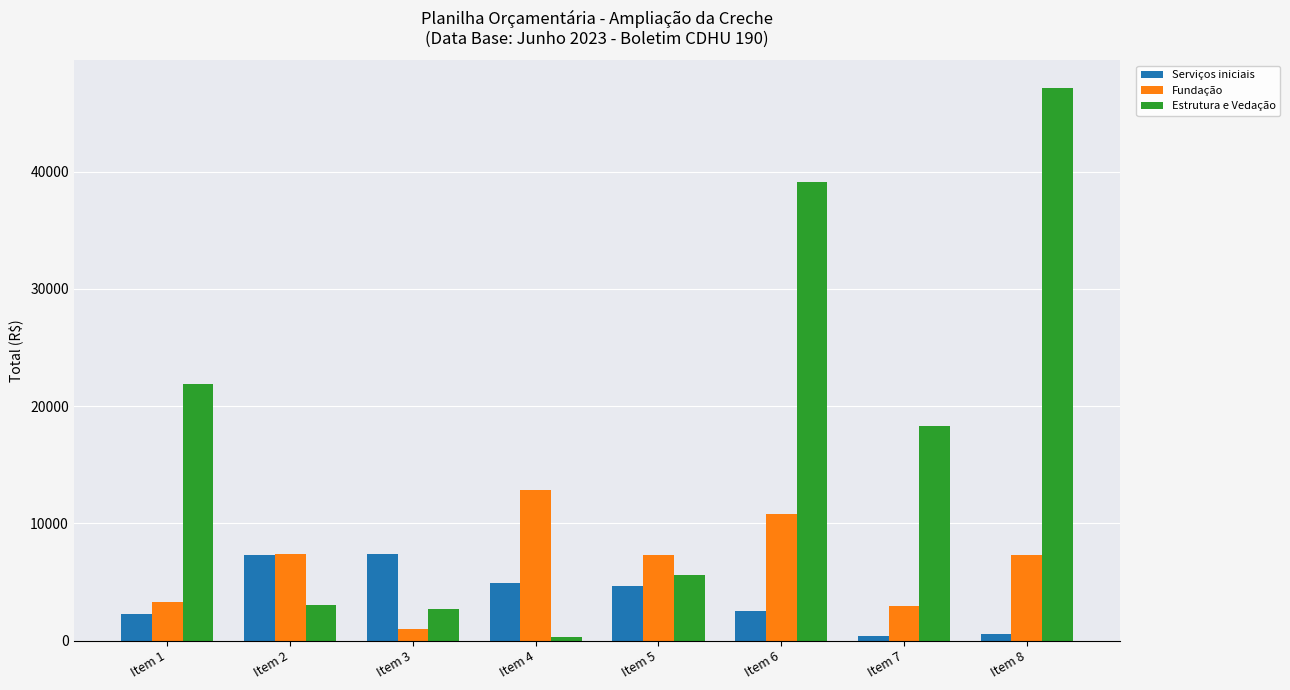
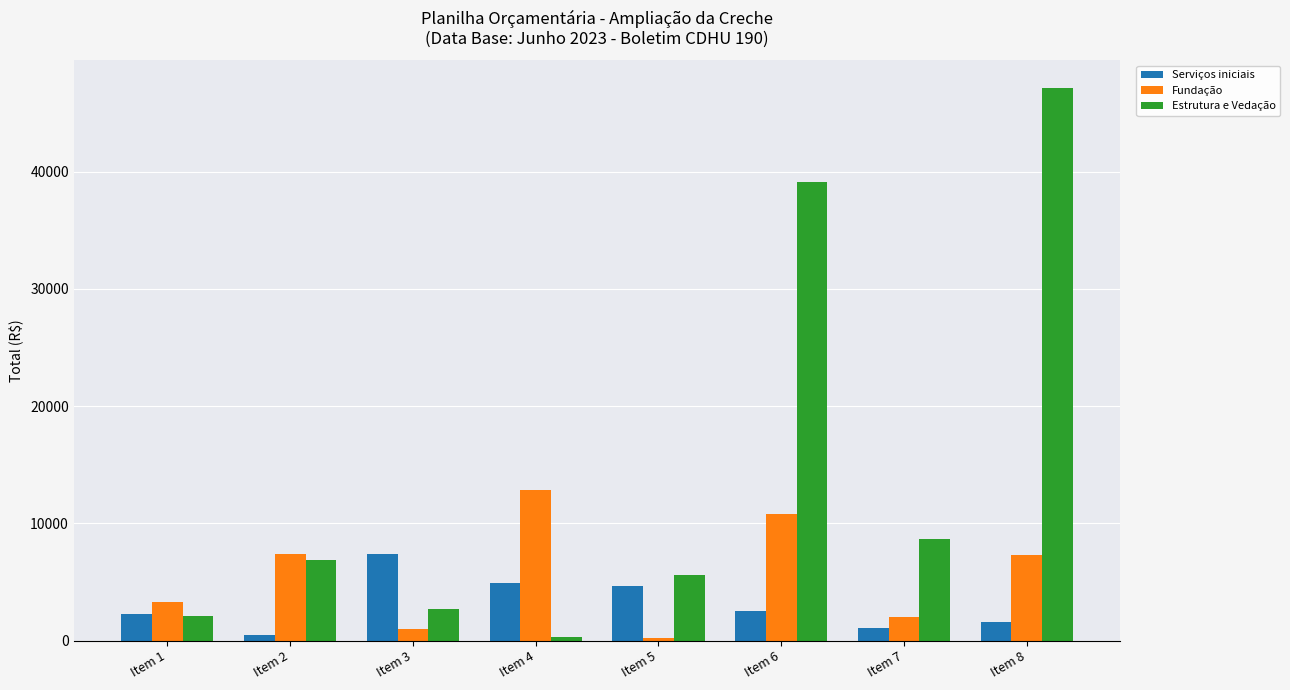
Estrutura e Vedação, Item 1: 21900 -> 2100
Serviços iniciais, Item 2: 7400 -> 500
Estrutura e Vedação, Item 2: 3000 -> 6900
Fundação, Item 5: 7300 -> 300
Serviços iniciais, Item 7: 400 -> 1100
Fundação, Item 7: 3000 -> 2000
Estrutura e Vedação, Item 7: 18300 -> 8700
Serviços iniciais, Item 8: 600 -> 1600
